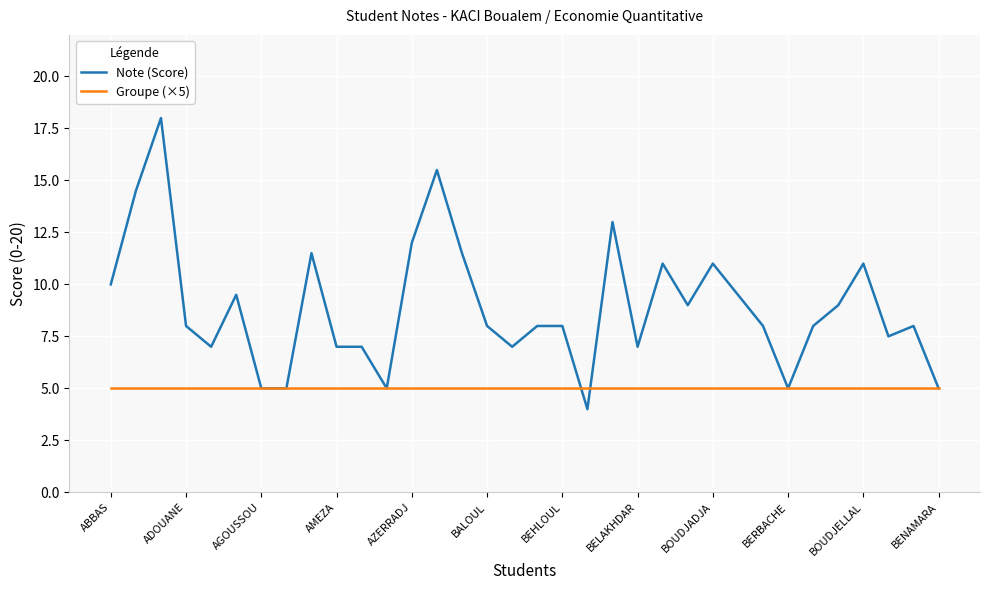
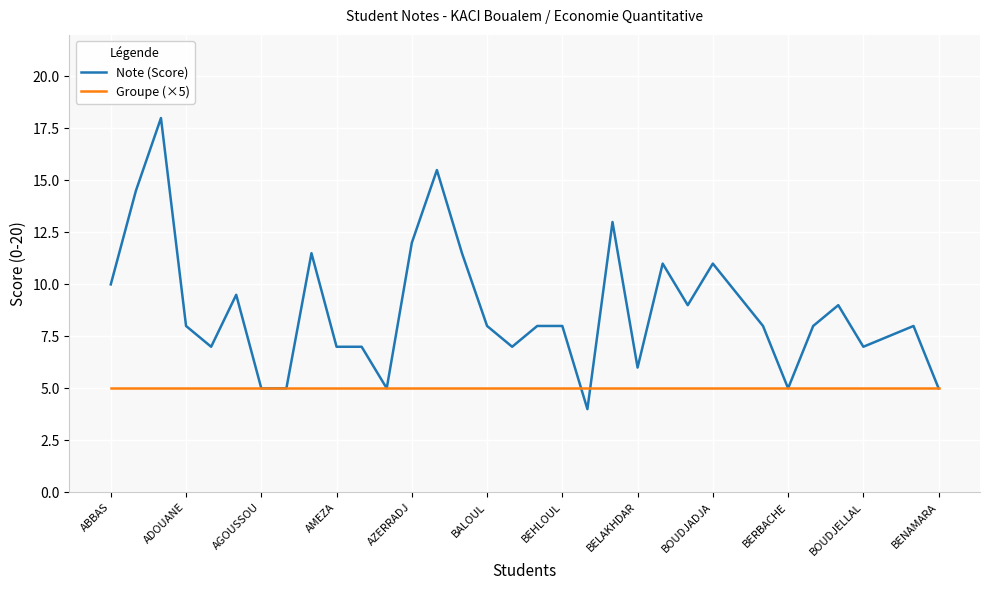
Note (Score), BELAKHDAR: 7 -> 6
Note (Score), BOUDJELLAL: 11 -> 7
